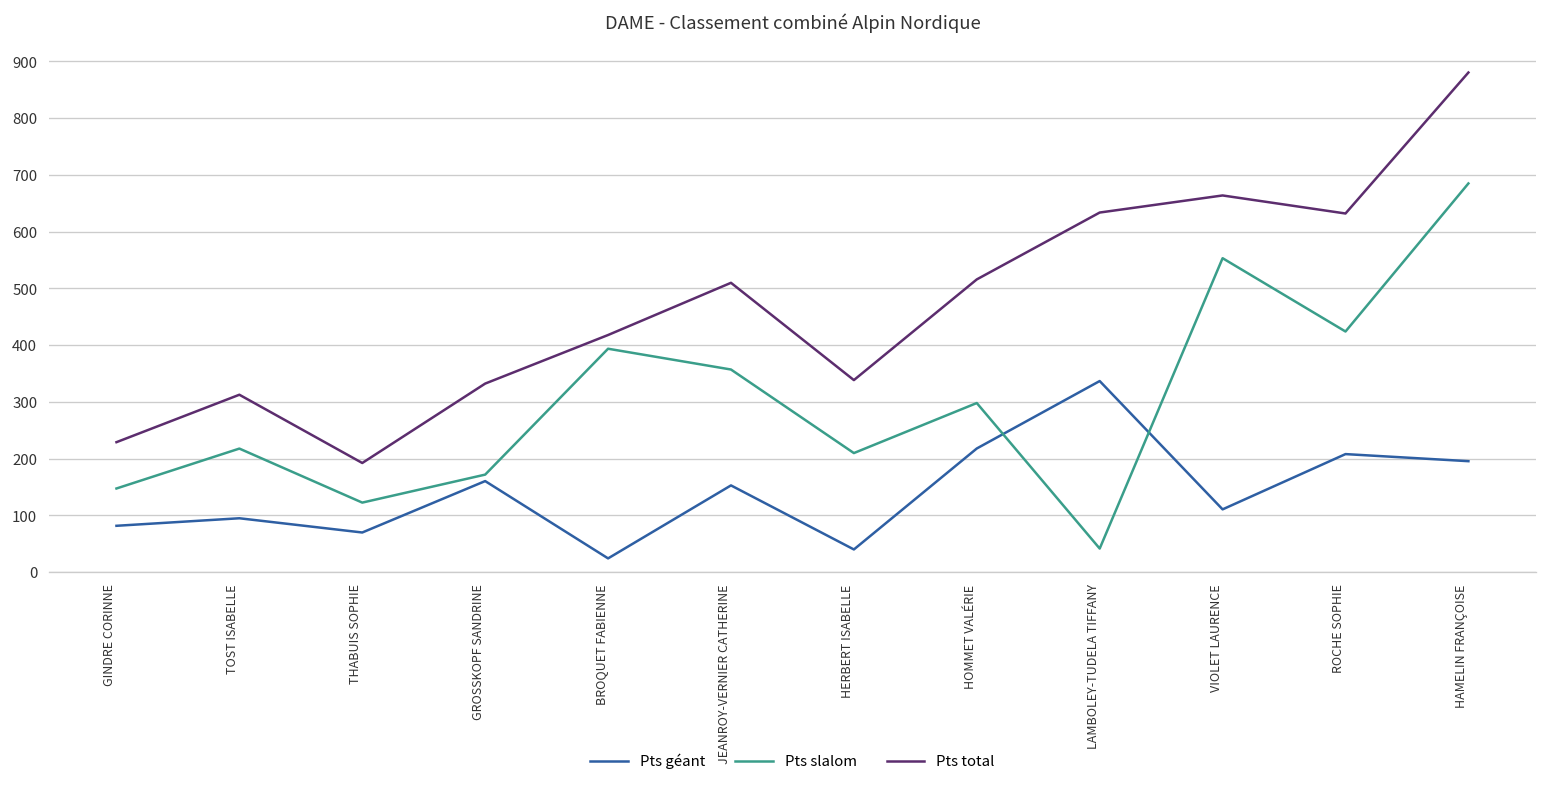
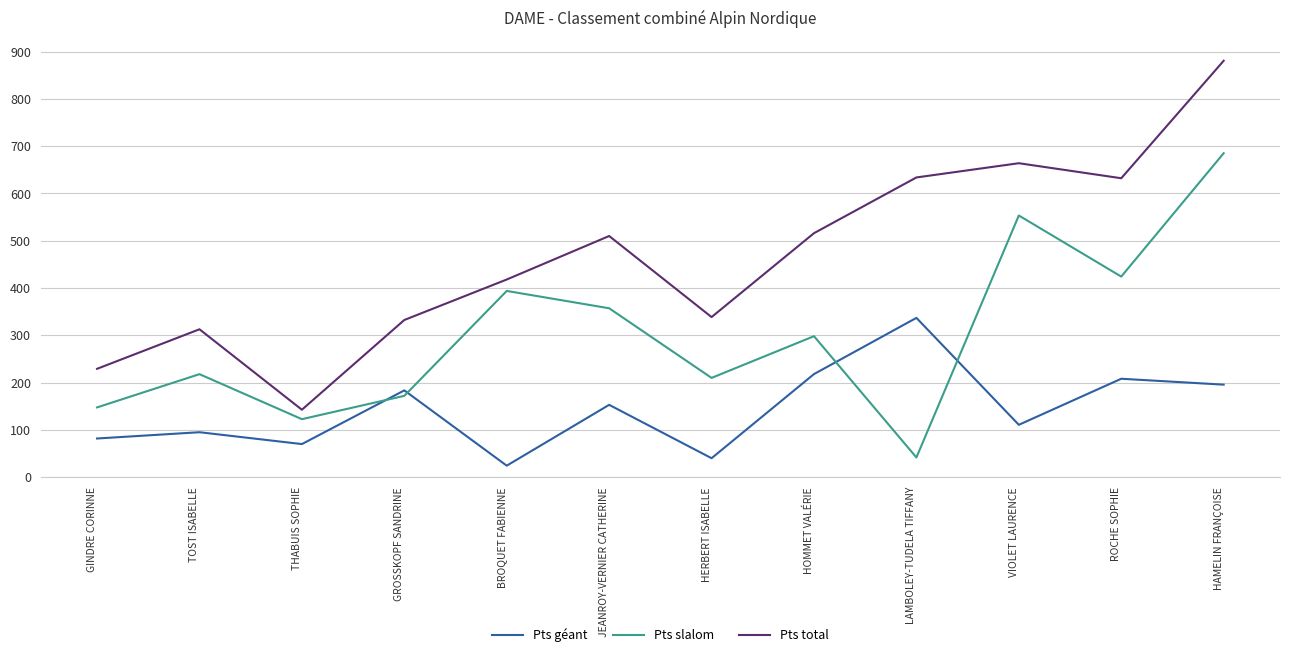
Pts total, THABUIS SOPHIE: 190 -> 140
Pts géant, GROSSKOPF SANDRINE: 160 -> 180
